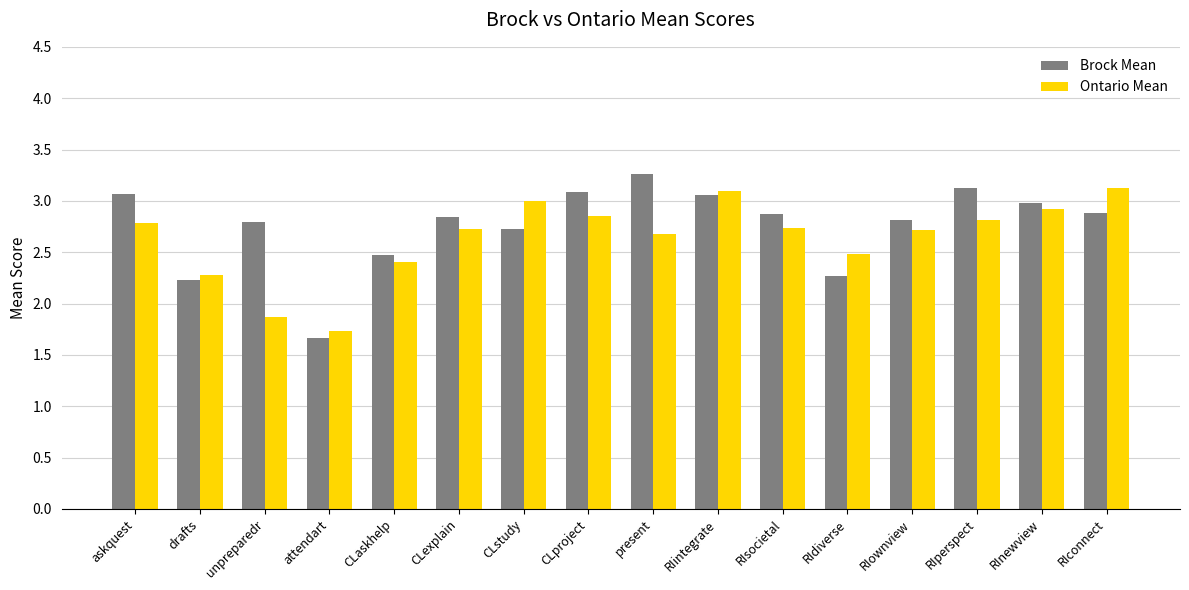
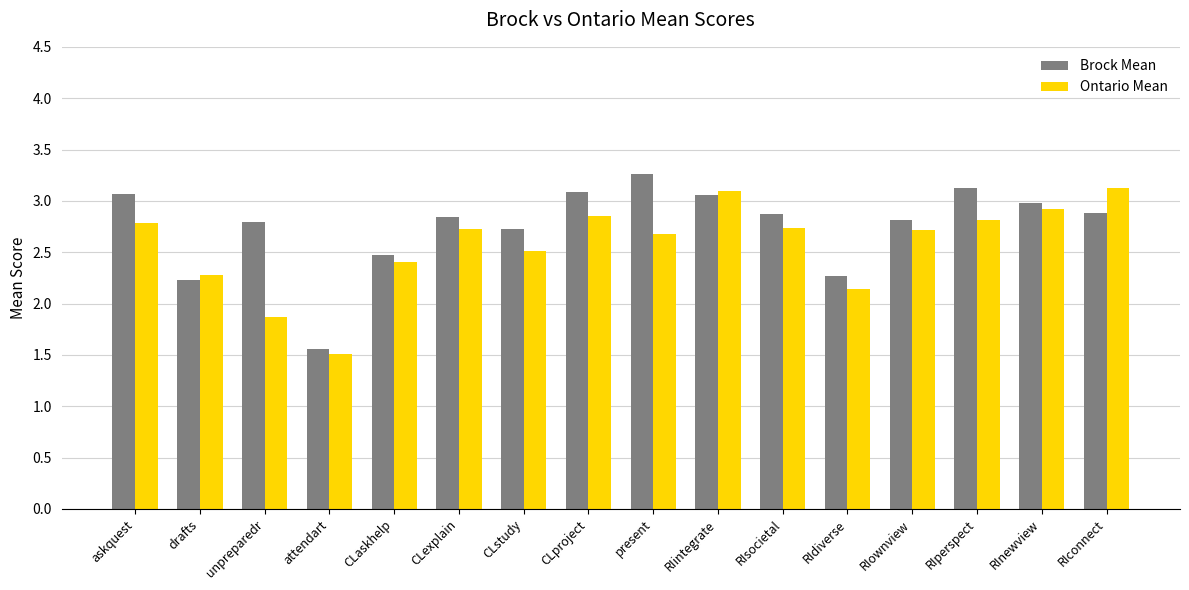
Brock Mean, attendart: 1.66 -> 1.56
Ontario Mean, attendart: 1.73 -> 1.51
Ontario Mean, CLstudy: 3.00 -> 2.51
Ontario Mean, RIdiverse: 2.48 -> 2.15
